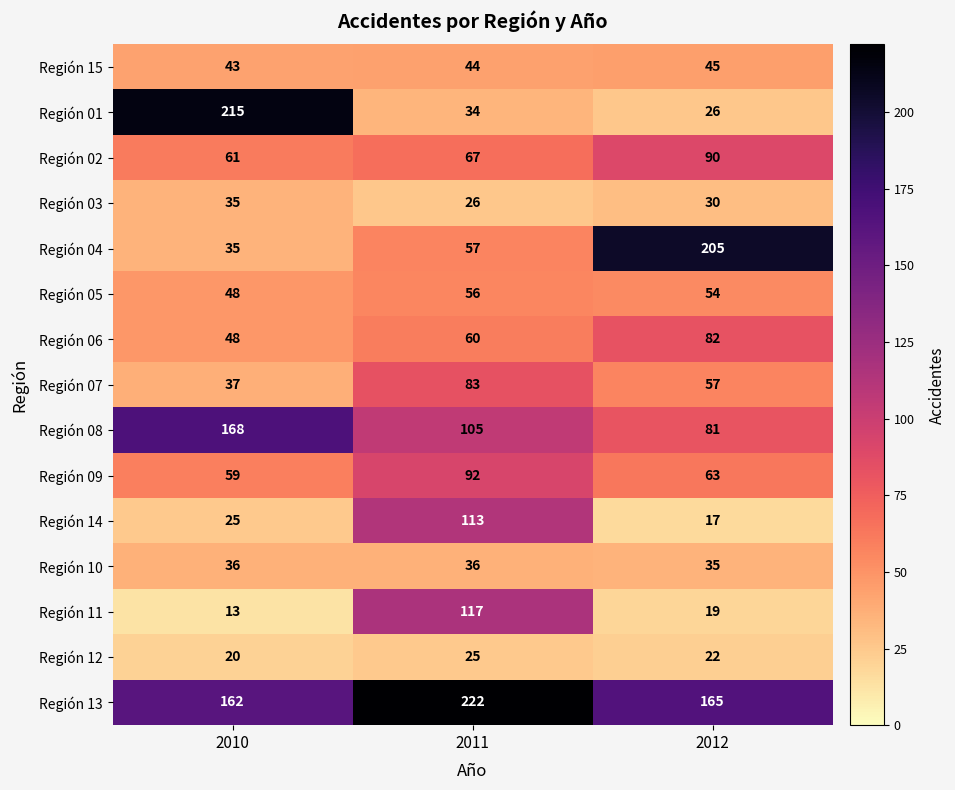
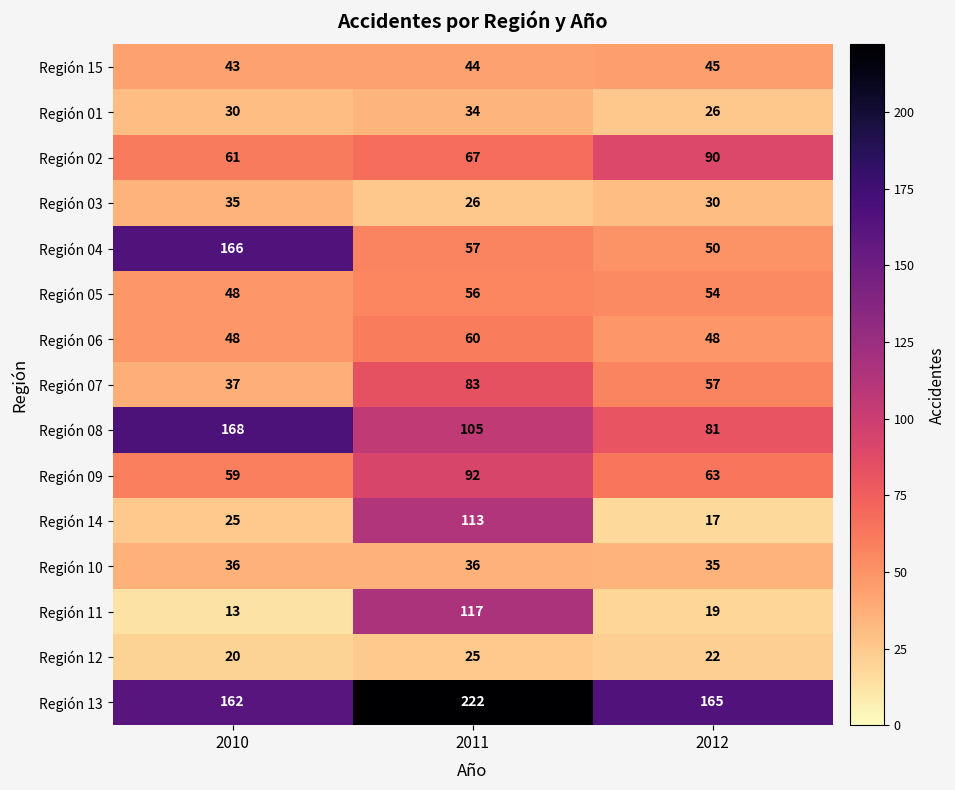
Región 01, 2010: 215 -> 30
Región 04, 2010: 35 -> 166
Región 04, 2012: 205 -> 50
Región 06, 2012: 82 -> 48
